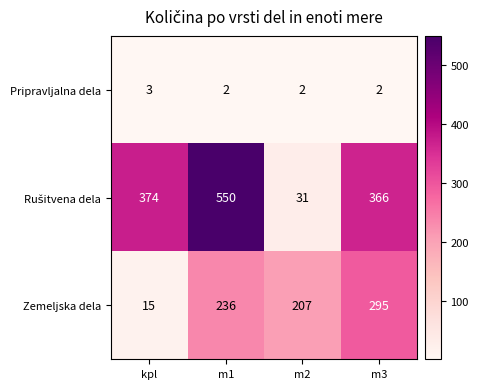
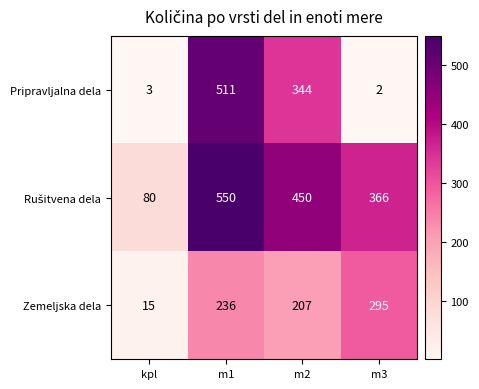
Pripravljalna dela, m1: 2 -> 511
Pripravljalna dela, m2: 2 -> 344
Rušitvena dela, kpl: 374 -> 80
Rušitvena dela, m2: 31 -> 450
